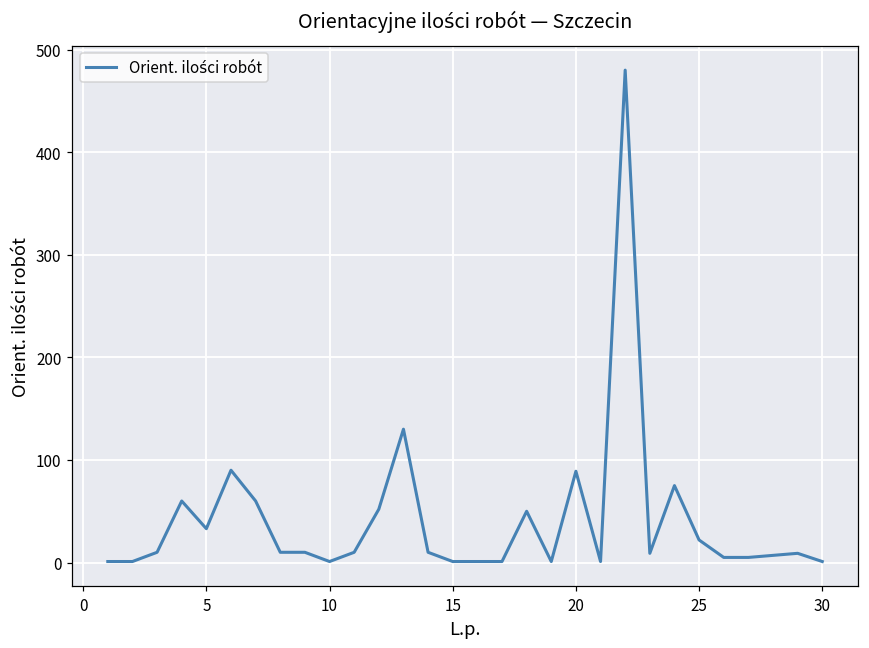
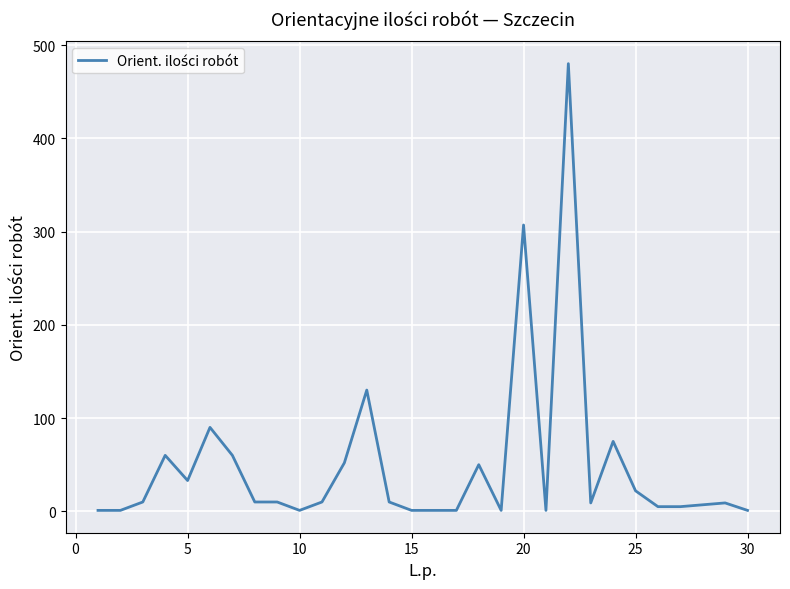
20: 90 -> 310
